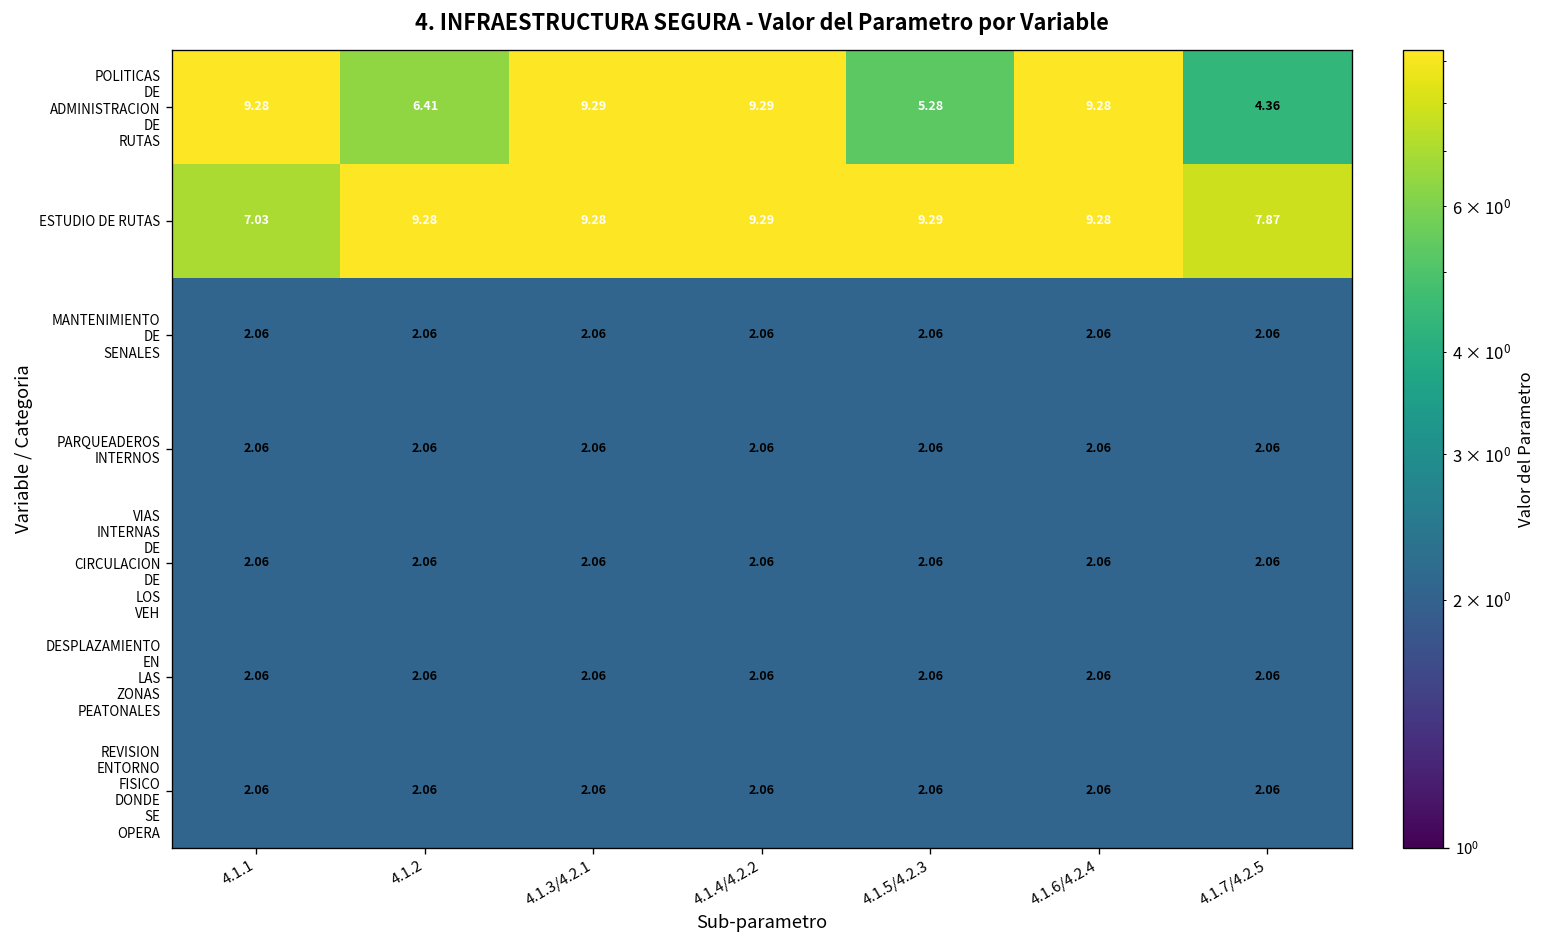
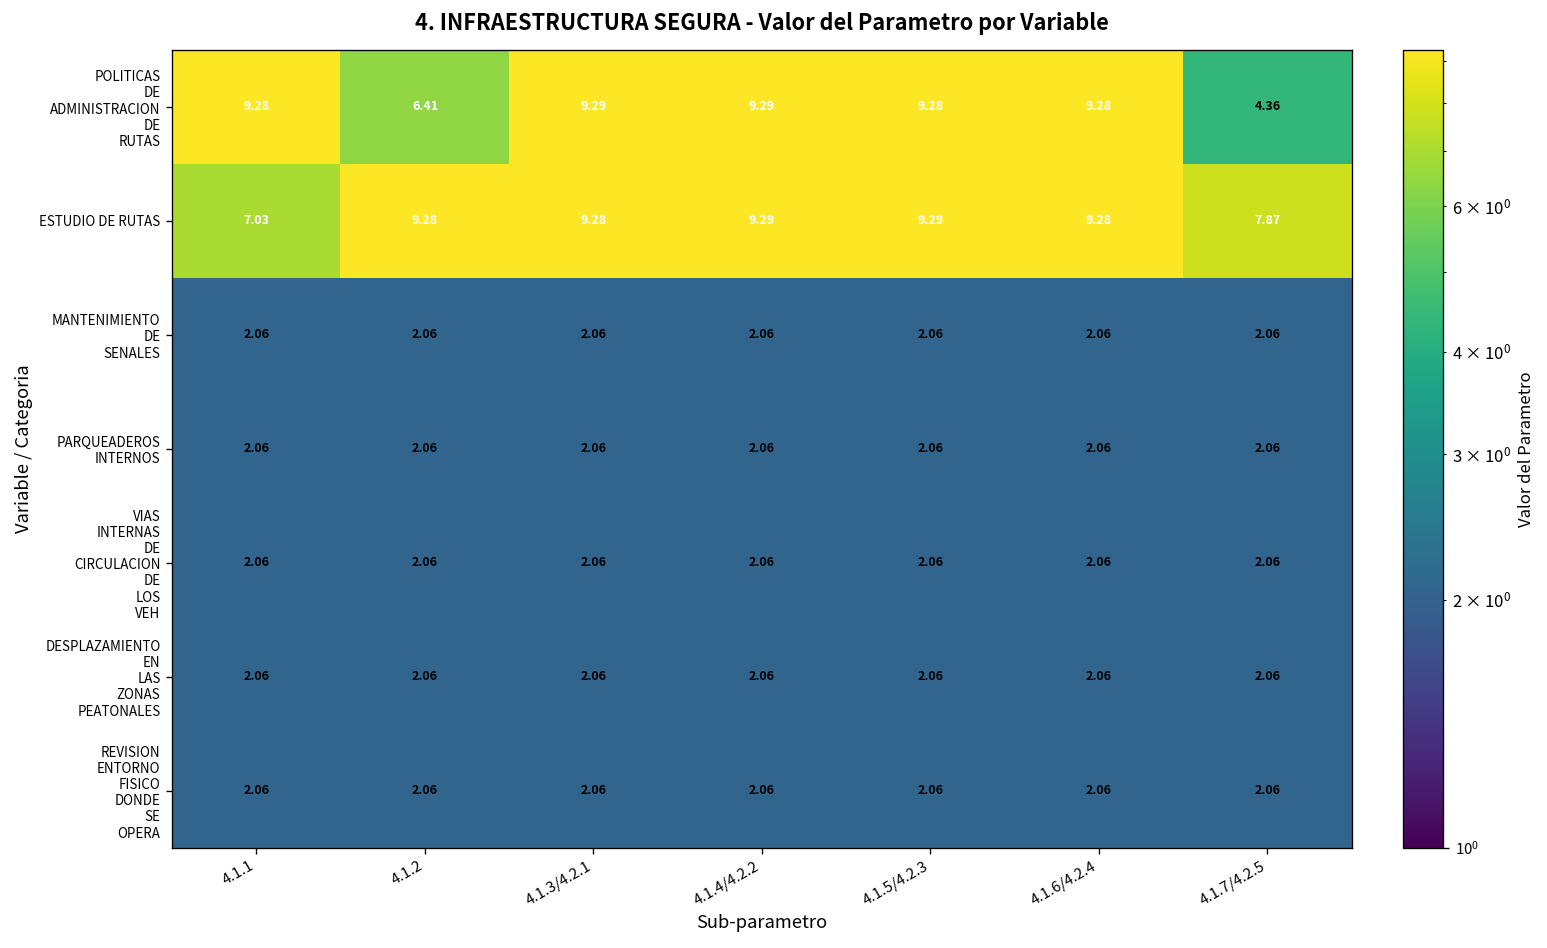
POLITICAS DE ADMINISTRACION DE RUTAS, 4.1.5/4.2.3: 5.28 -> 9.28
